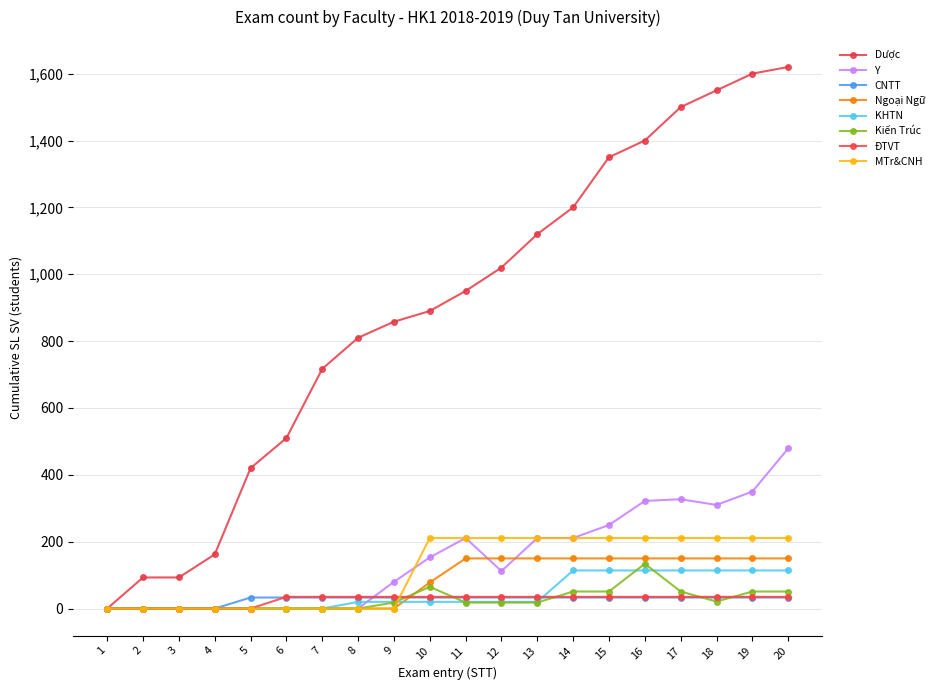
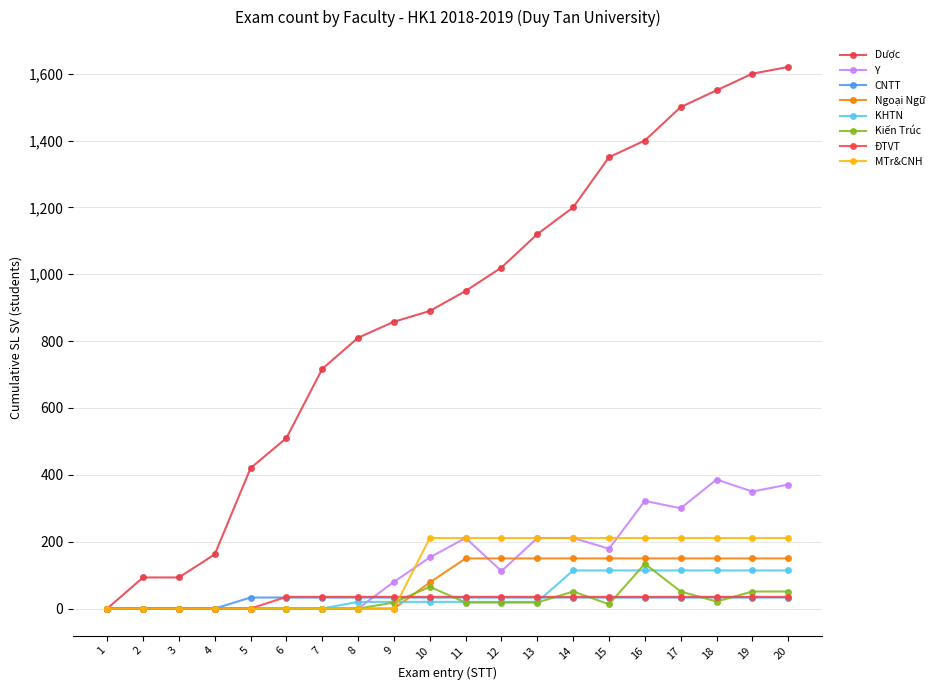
Y, 15: 250 -> 180
Kiến Trúc, 15: 50 -> 10
Y, 17: 330 -> 300
Y, 18: 310 -> 390
Y, 20: 480 -> 370
